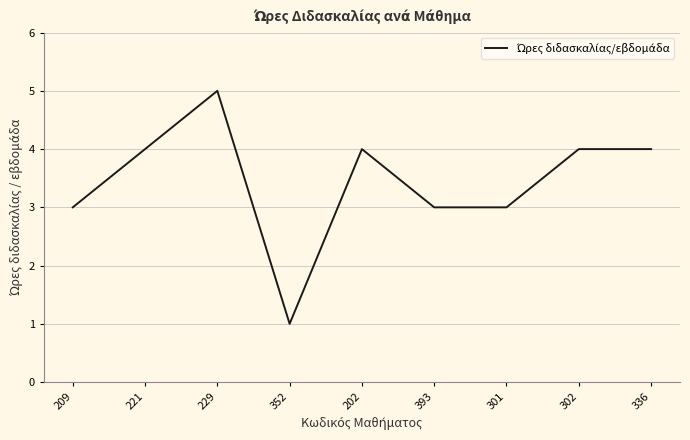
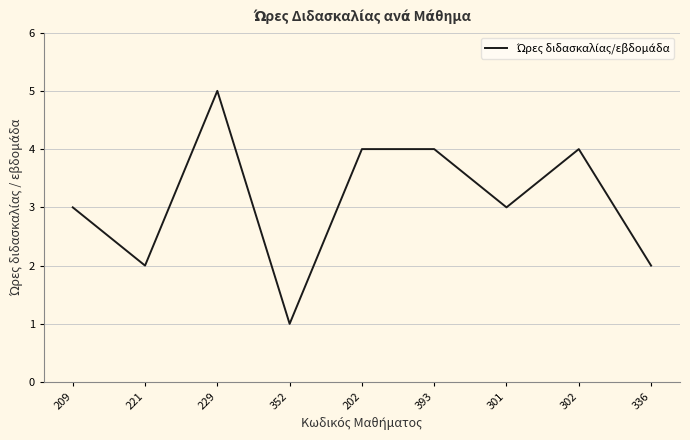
221: 4 -> 2
393: 3 -> 4
336: 4 -> 2
